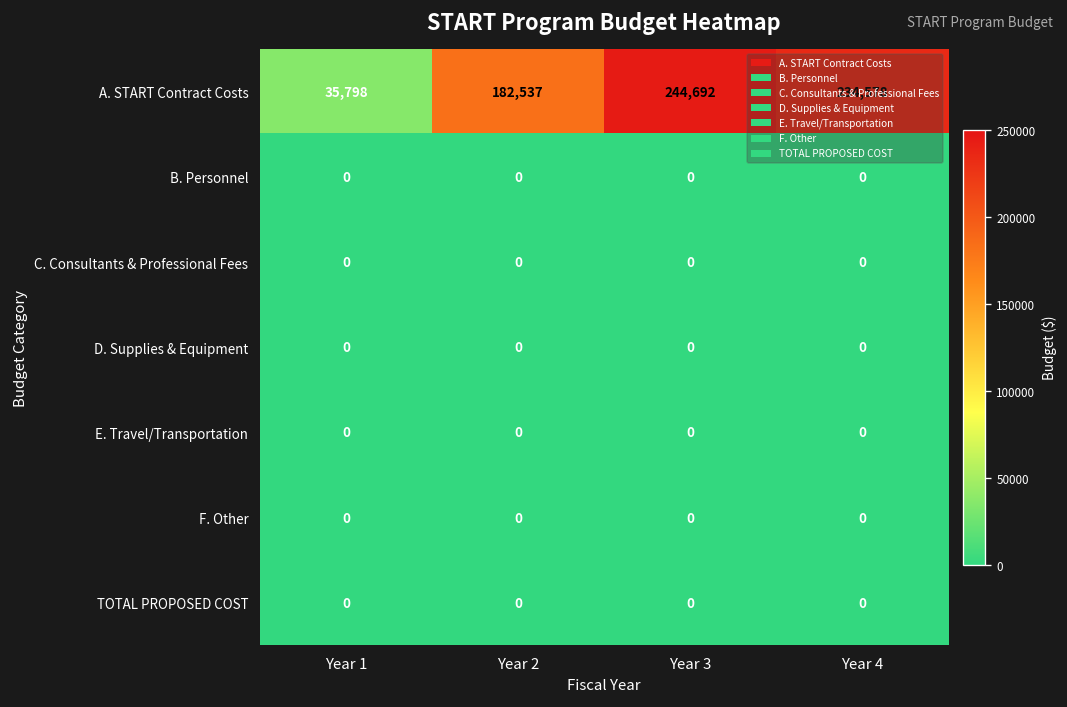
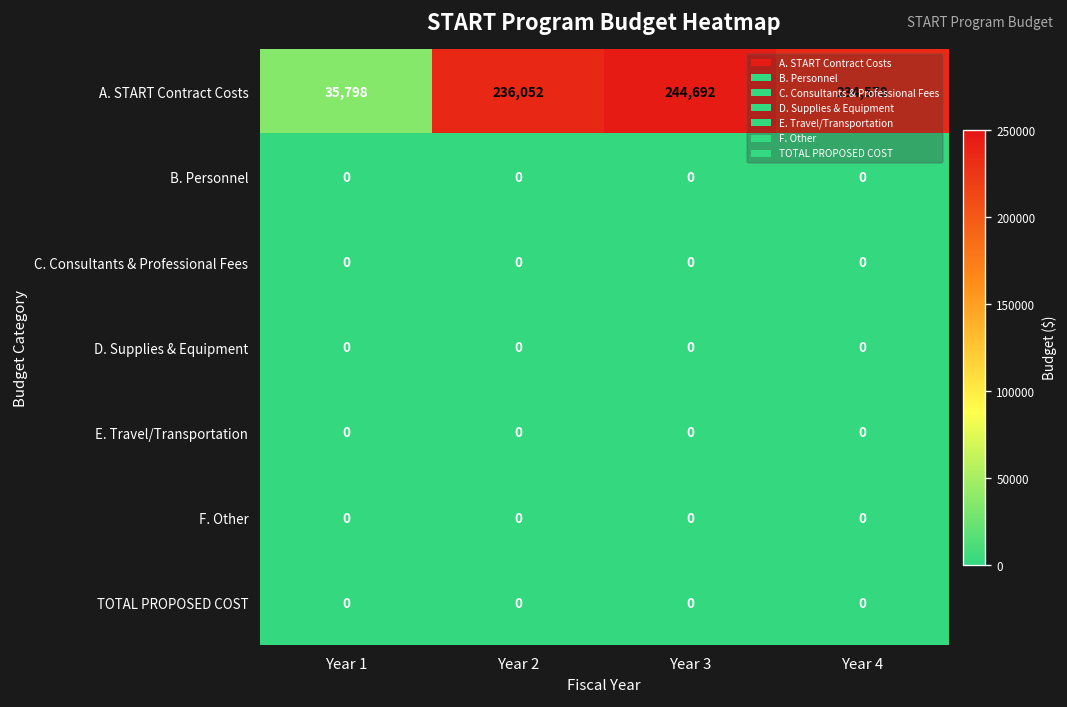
A. START Contract Costs, Year 2: 182,537 -> 236,052
